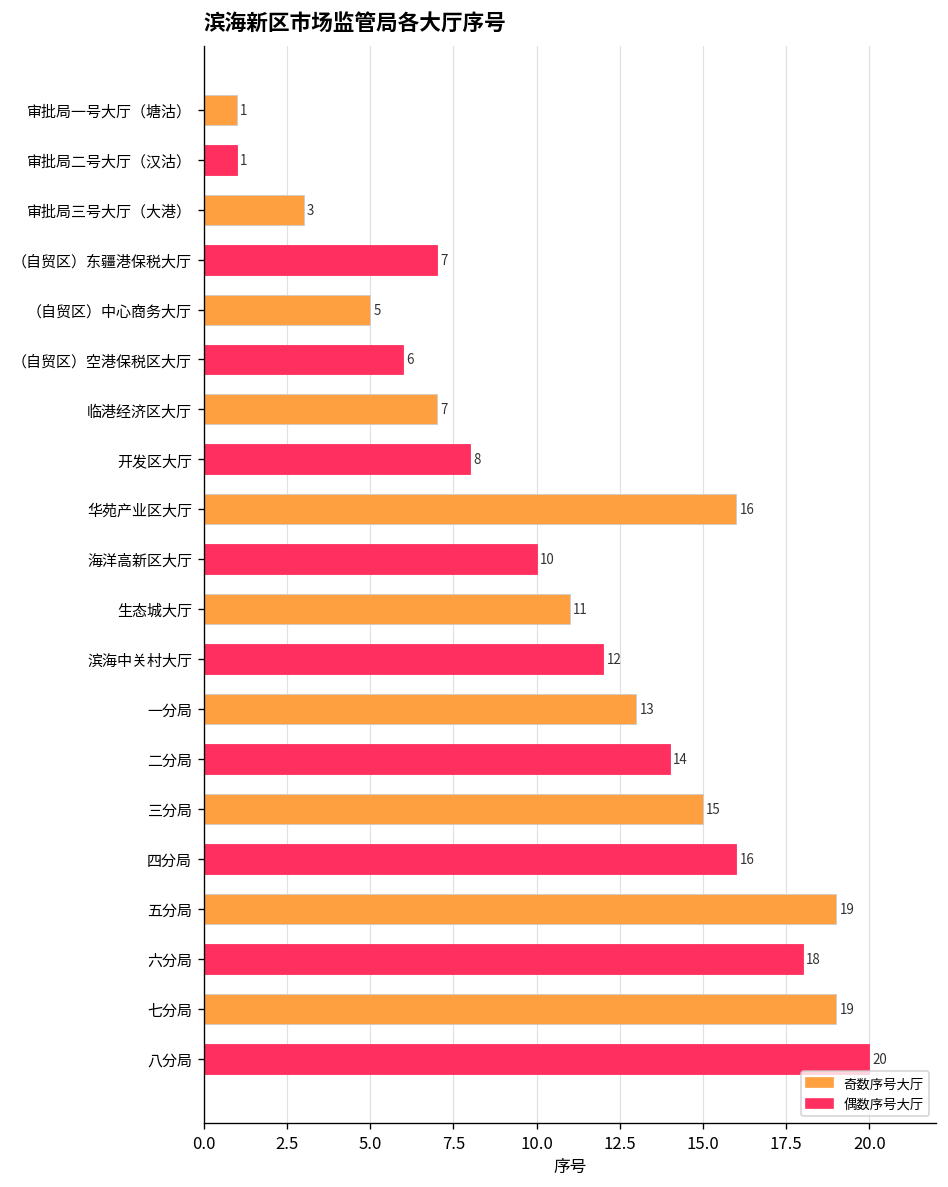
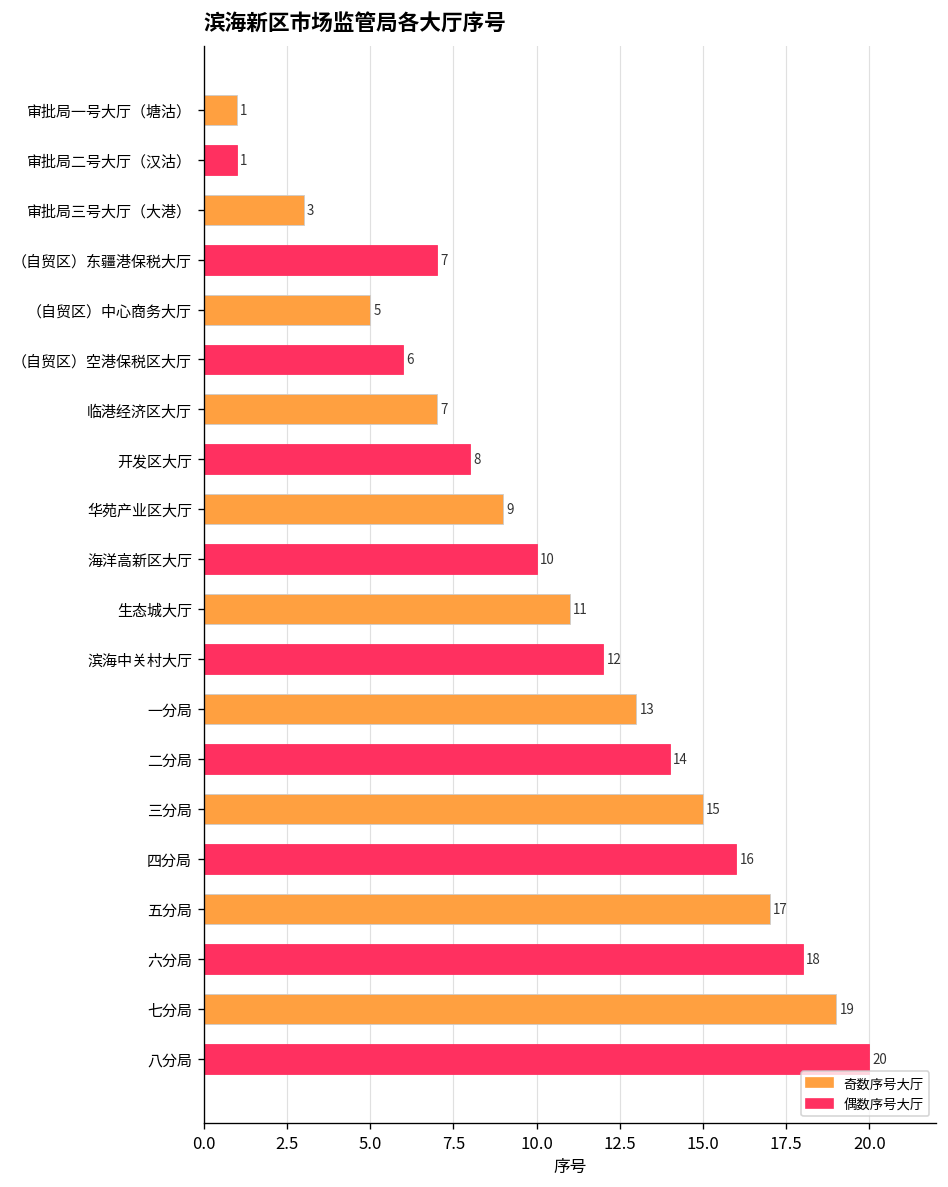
华苑产业区大厅: 16 -> 9
五分局: 19 -> 17
